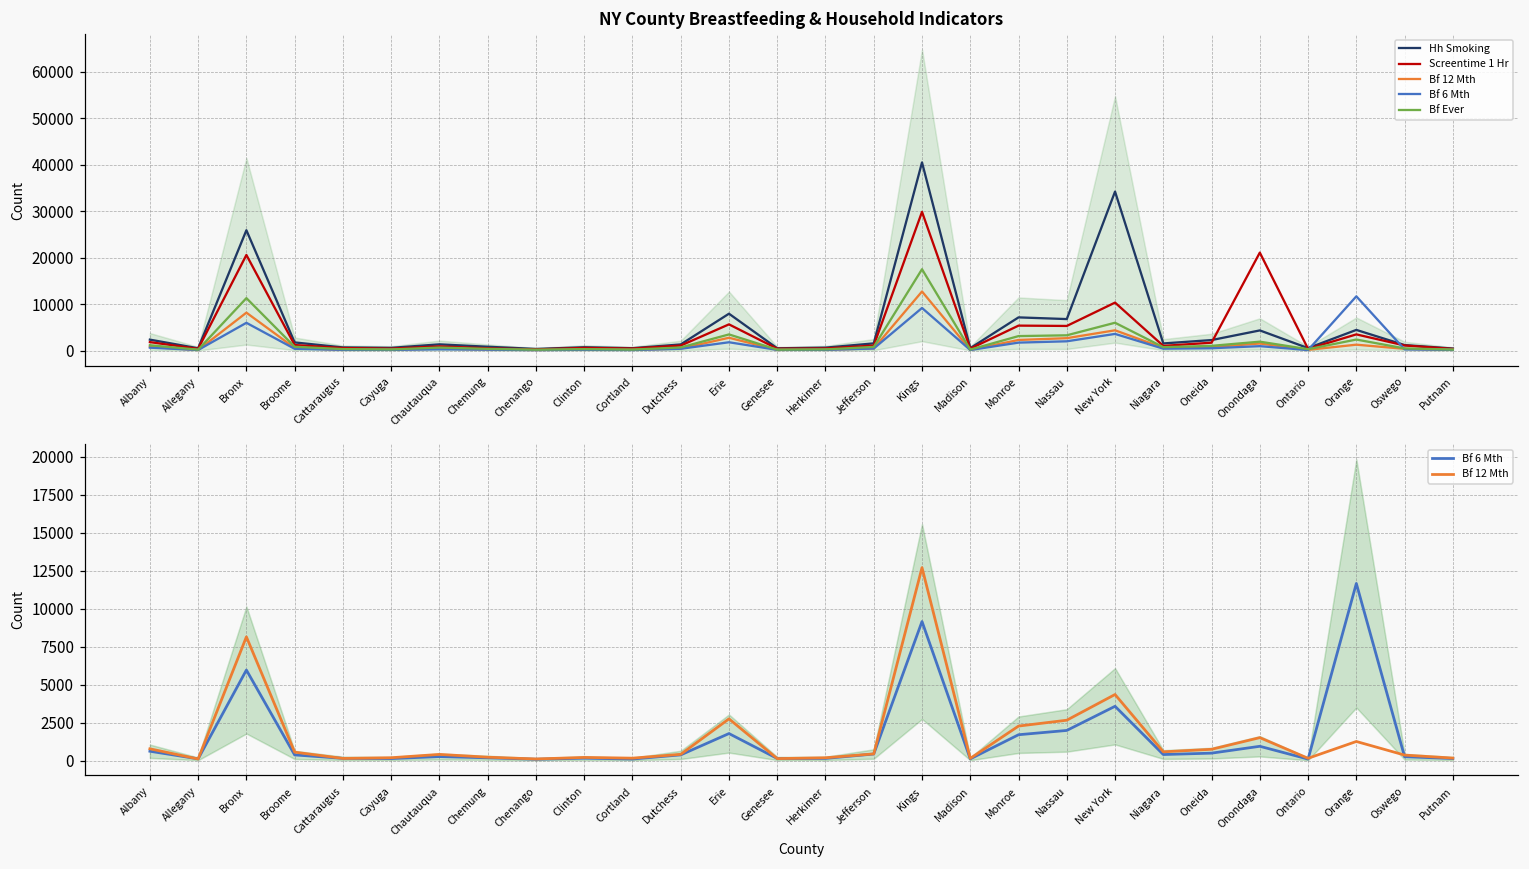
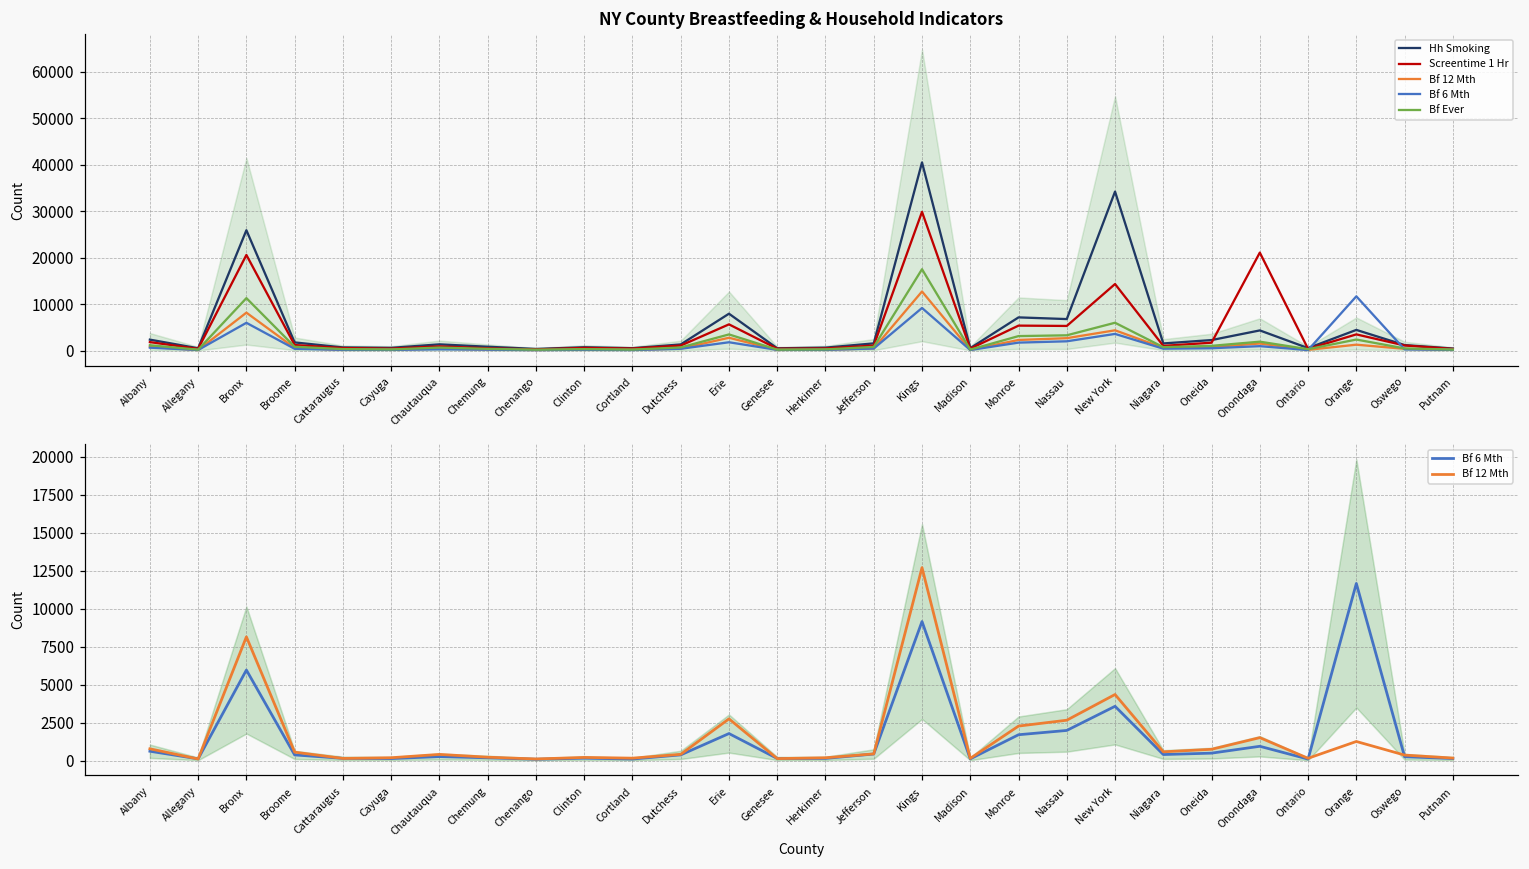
NY County Breastfeeding & Household Indicators, Screentime 1 Hr, New York: 10000 -> 14000
